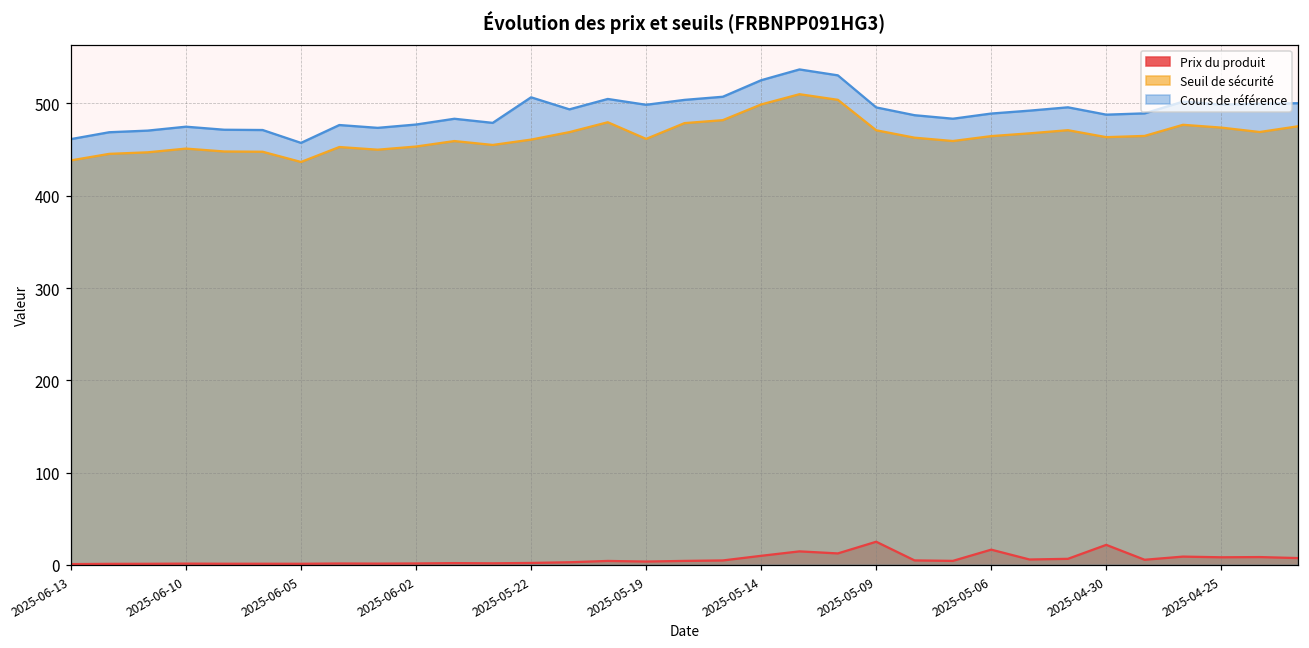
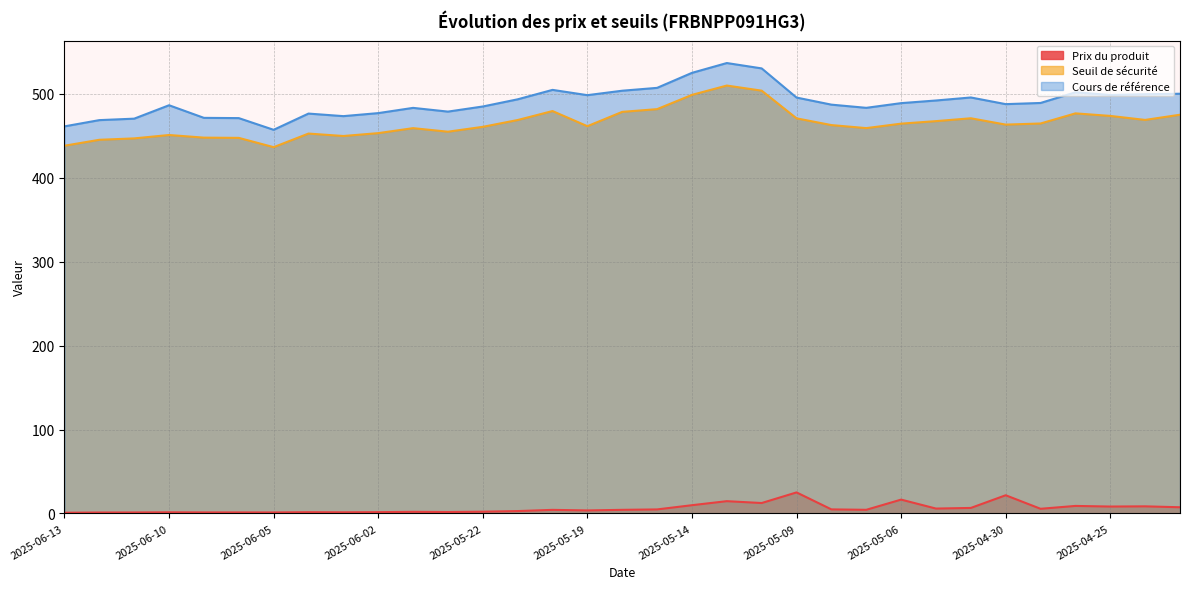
Cours de référence, 2025-06-10: 470 -> 490
Cours de référence, 2025-05-22: 510 -> 490
